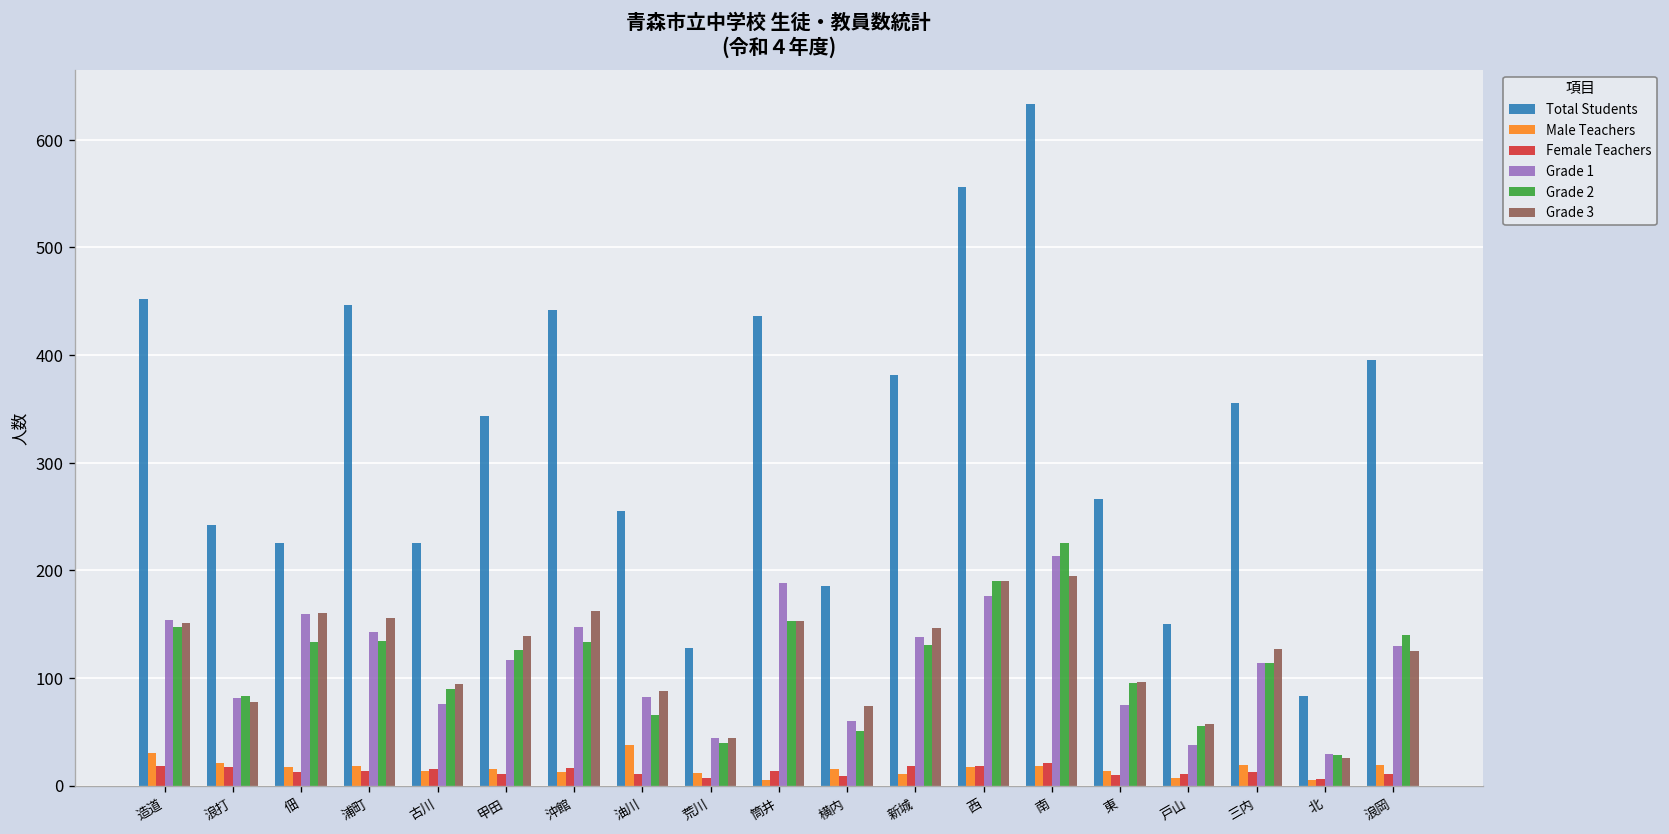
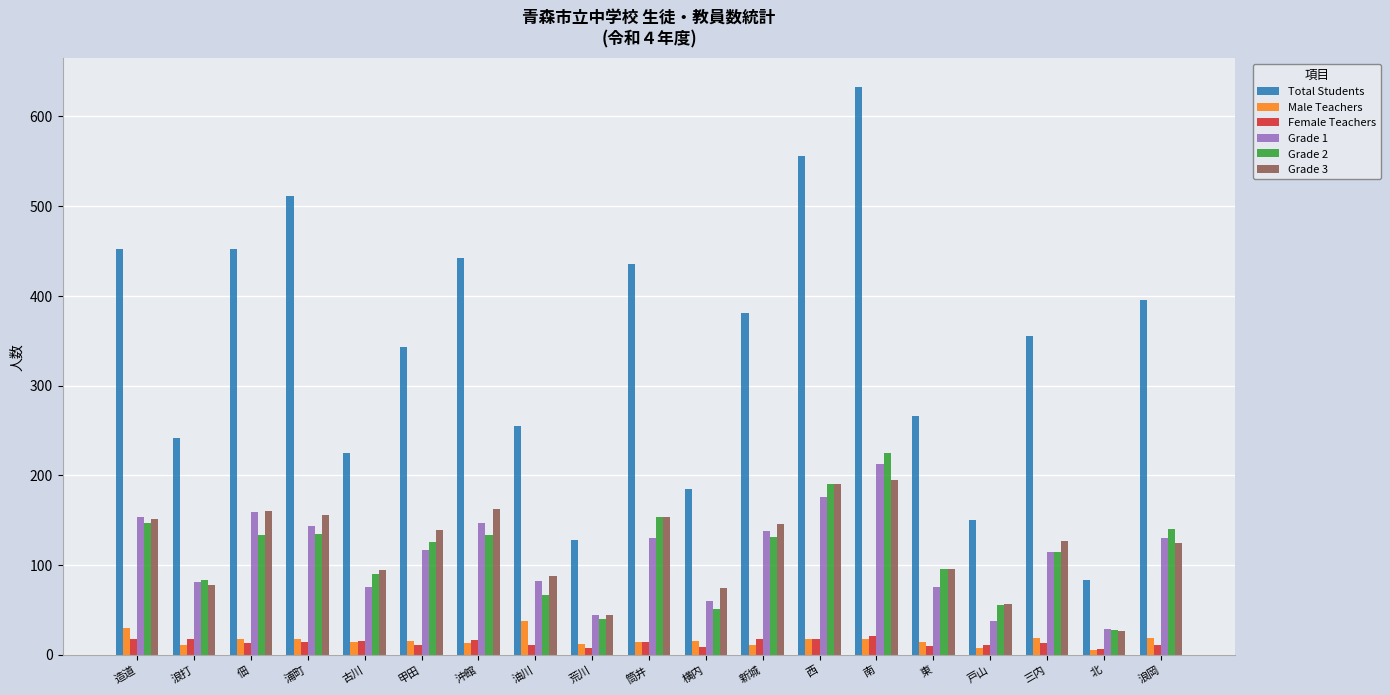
Male Teachers, 浪打: 20 -> 10
Total Students, 佃: 230 -> 450
Total Students, 浦町: 450 -> 510
Male Teachers, 筒井: 5 -> 14
Grade 1, 筒井: 190 -> 130
